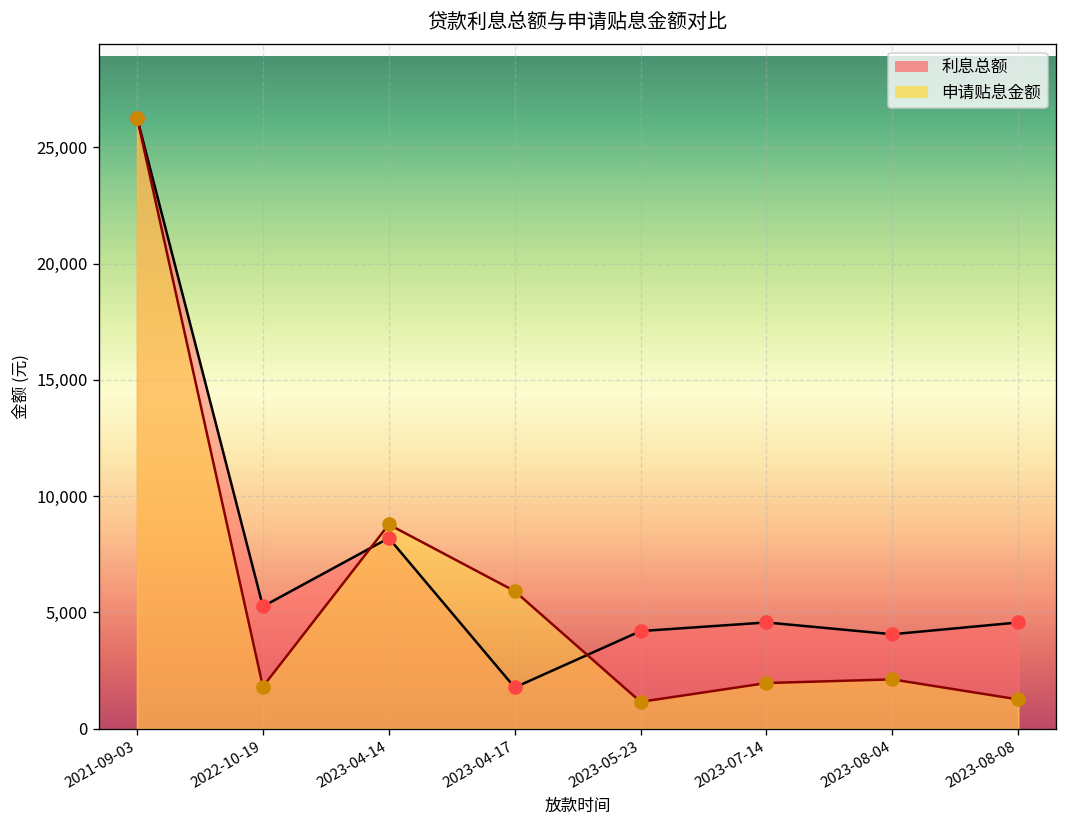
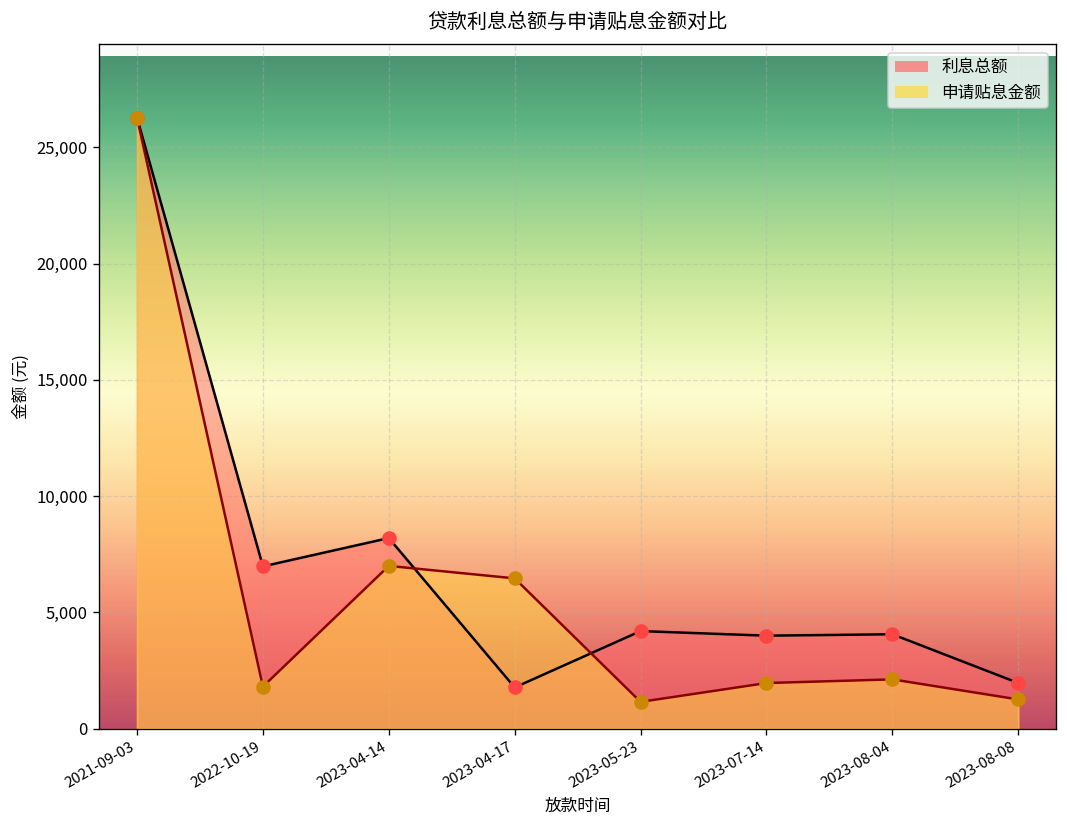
利息总额, 2022-10-19: 5,300 -> 7,000
申请贴息金额, 2023-04-14: 8,800 -> 7,000
申请贴息金额, 2023-04-17: 5,900 -> 6,500
利息总额, 2023-07-14: 4,600 -> 4,000
利息总额, 2023-08-08: 4,600 -> 2,000
